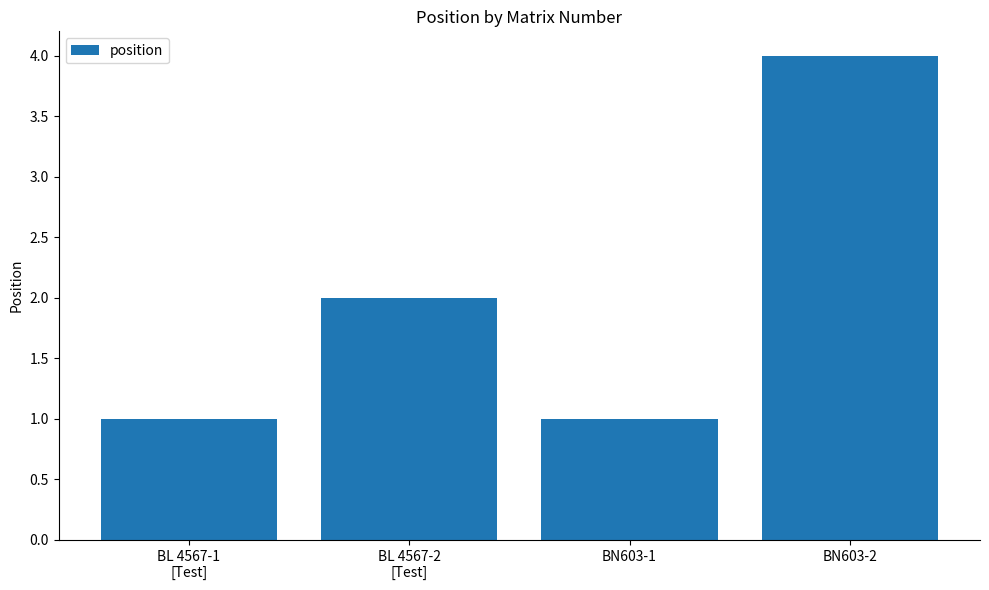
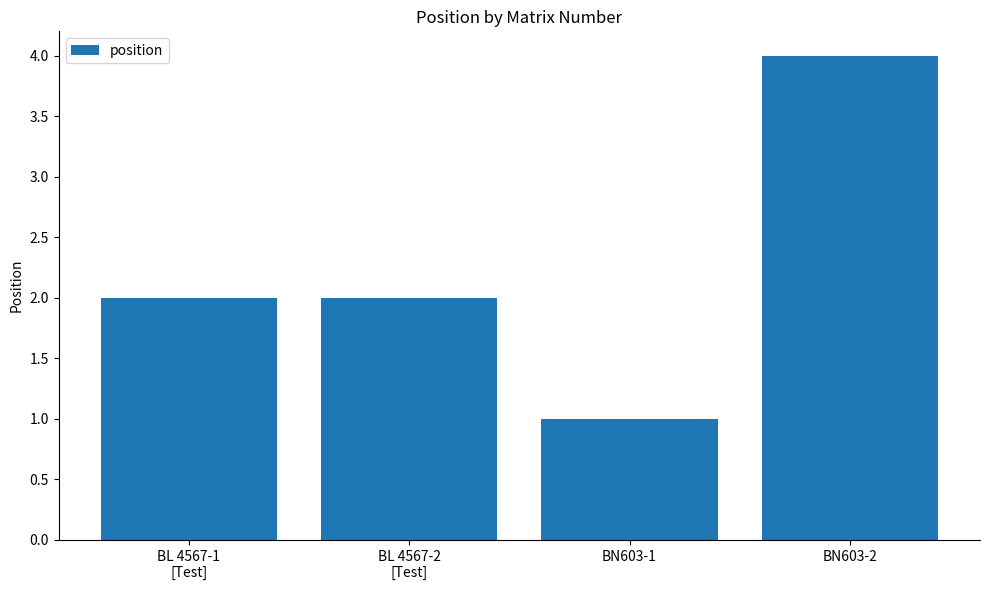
BL 4567-1 [Test]: 1 -> 2
